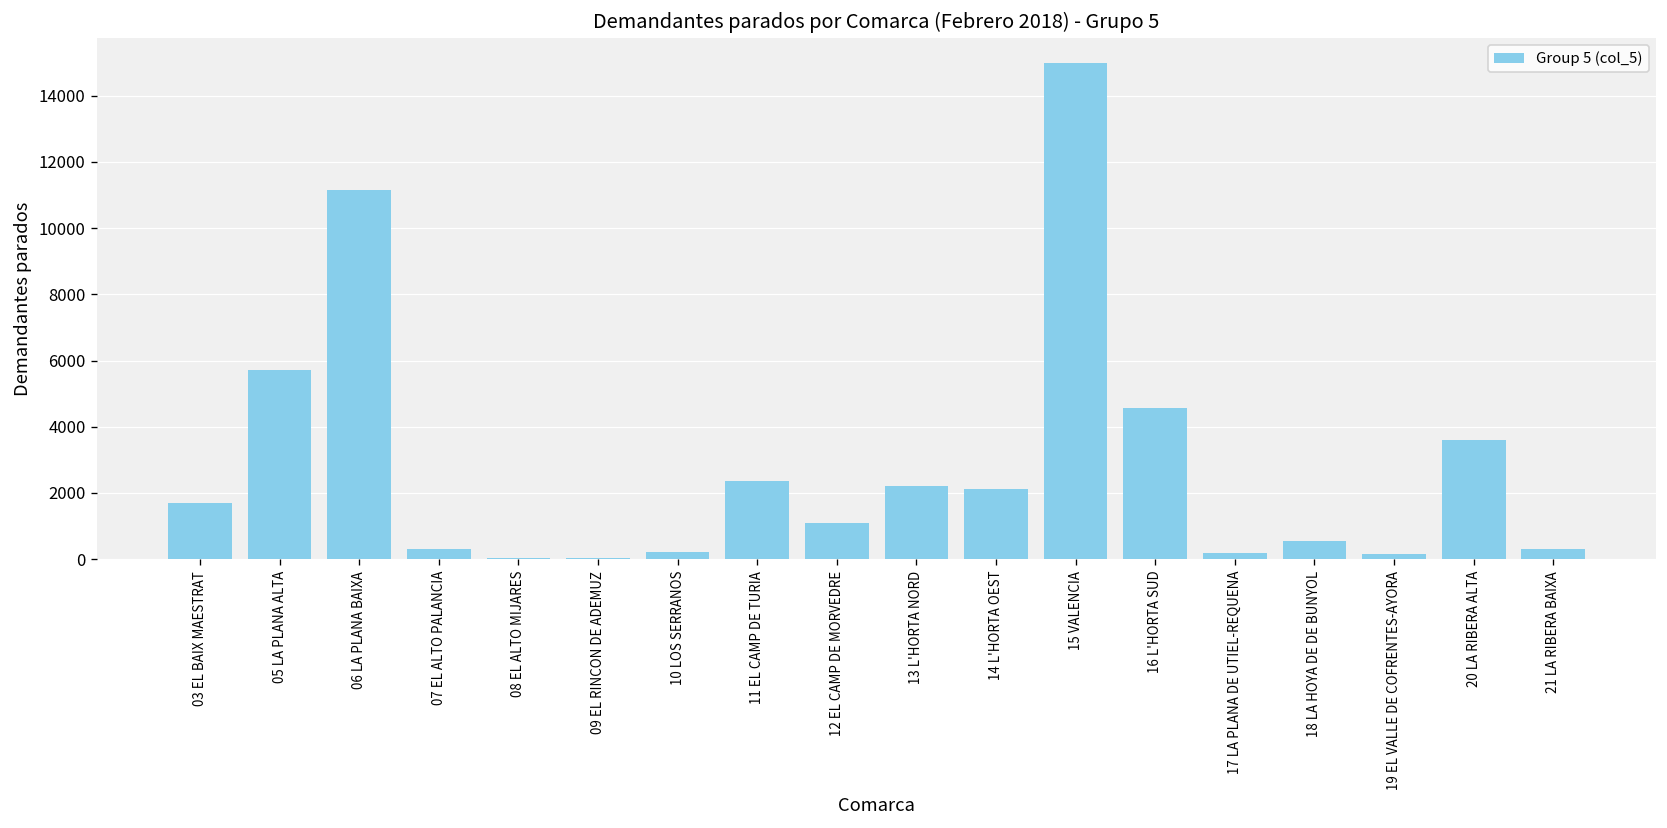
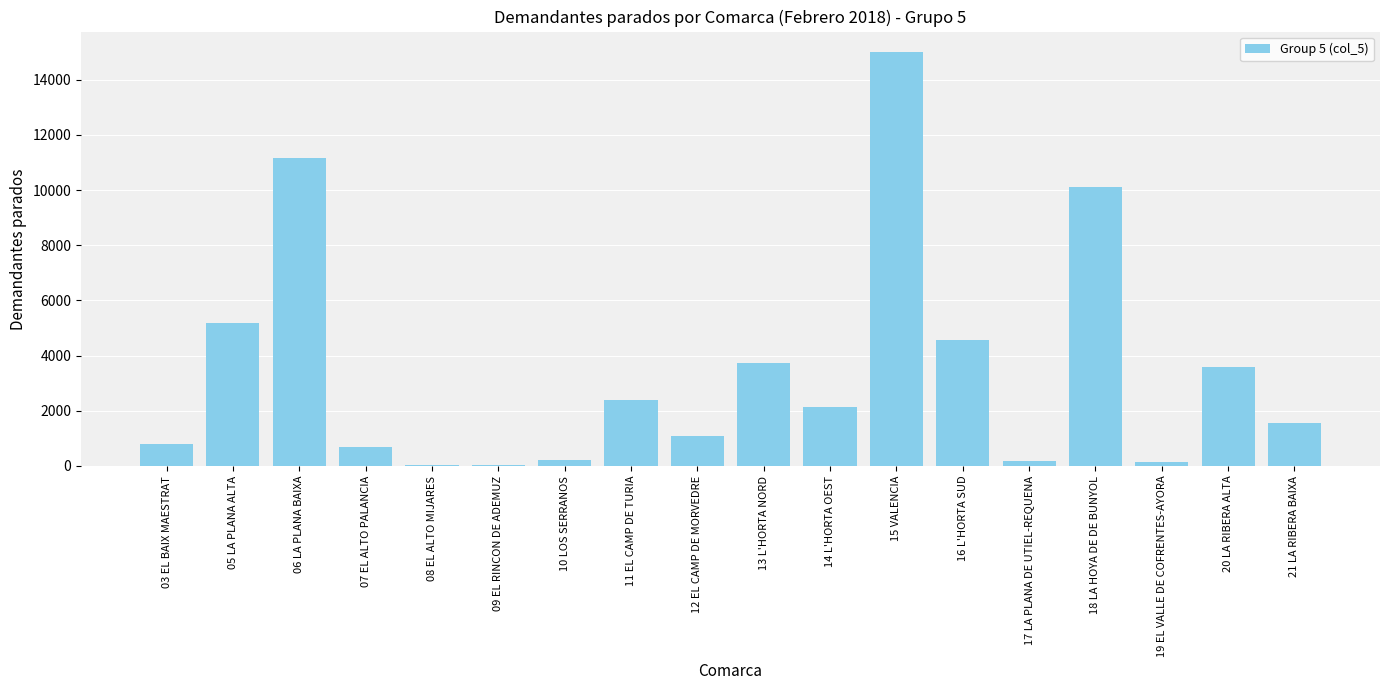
03 EL BAIX MAESTRAT: 1700 -> 800
05 LA PLANA ALTA: 5700 -> 5200
07 EL ALTO PALANCIA: 300 -> 700
13 L'HORTA NORD: 2200 -> 3700
18 LA HOYA DE DE BUNYOL: 600 -> 10100
21 LA RIBERA BAIXA: 300 -> 1600
